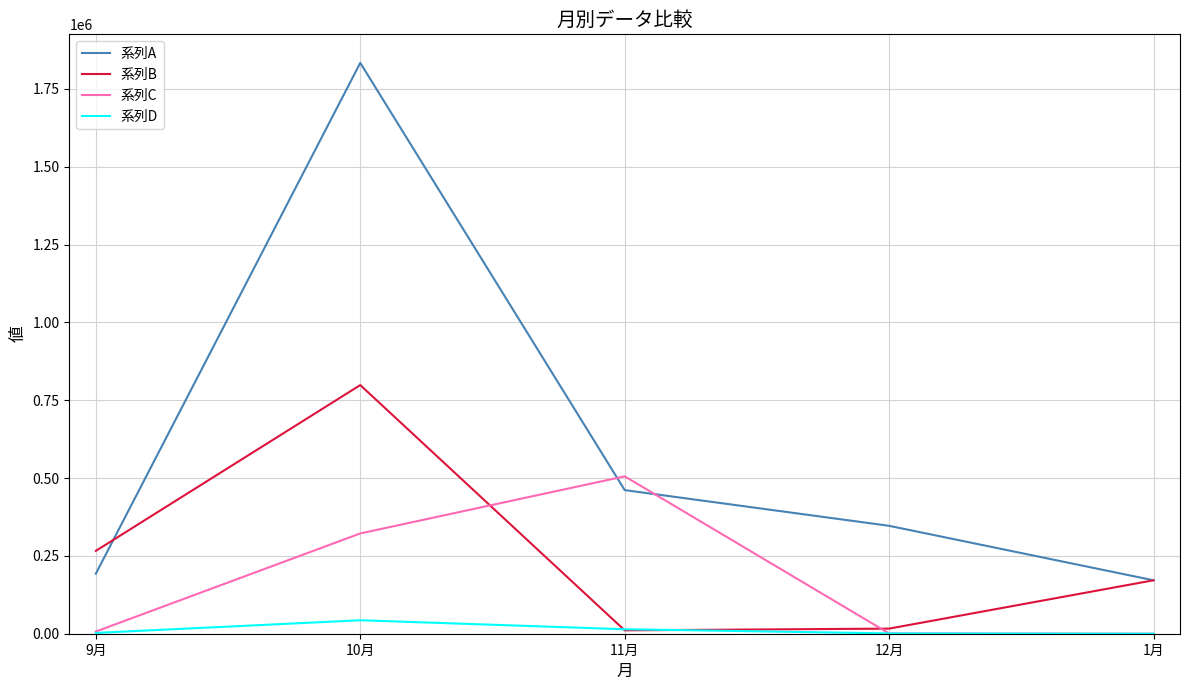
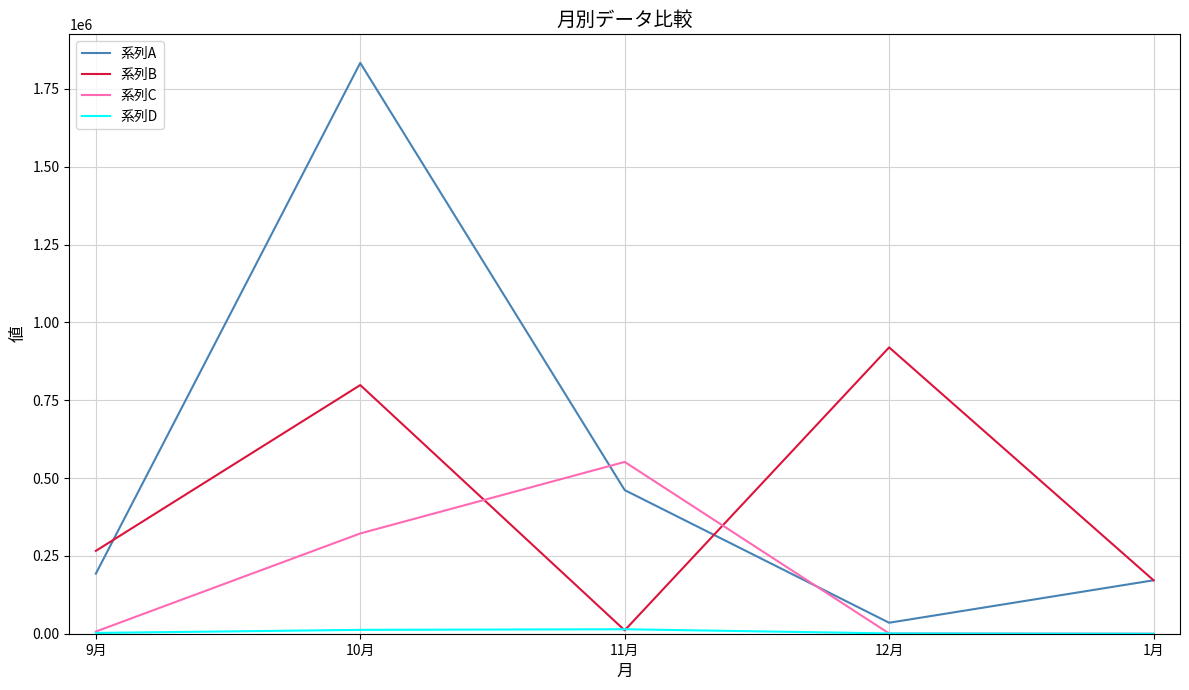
系列D, 10月: 40000 -> 10000
系列C, 11月: 510000 -> 550000
系列A, 12月: 350000 -> 40000
系列B, 12月: 20000 -> 920000
